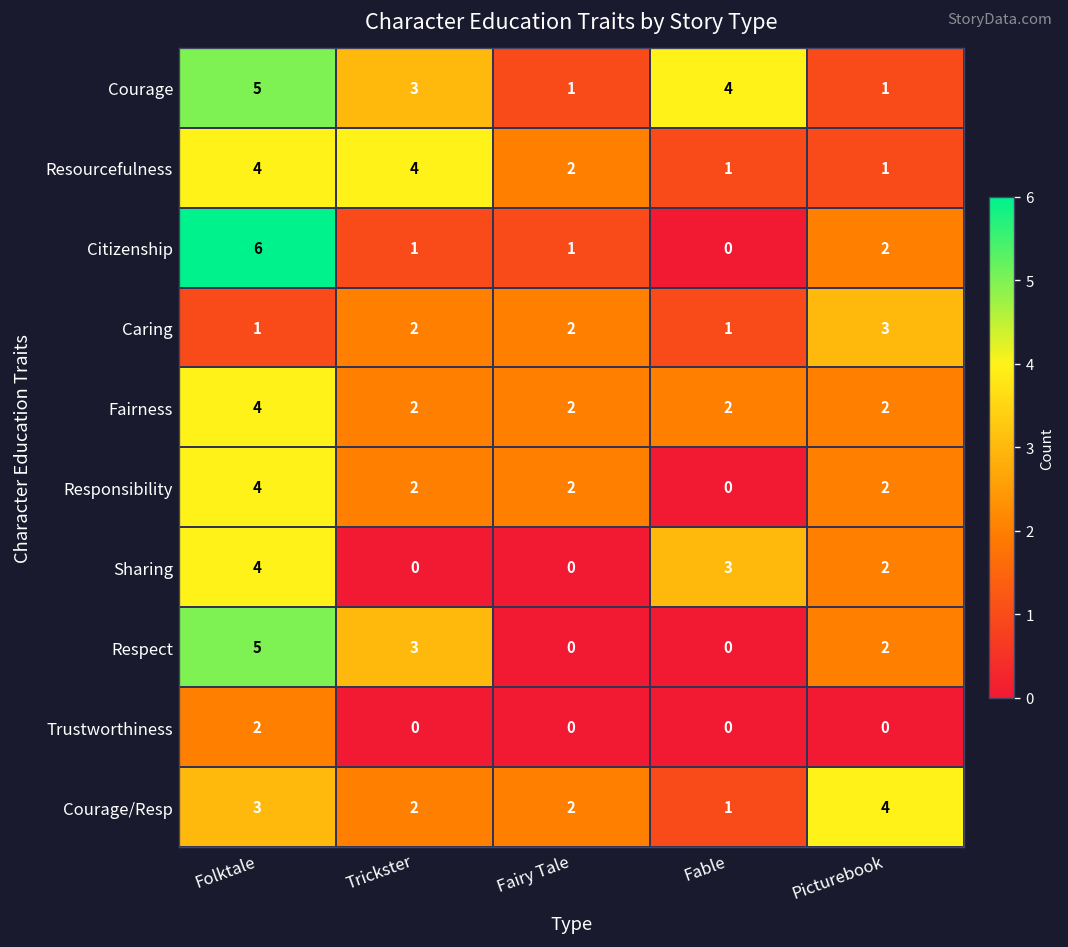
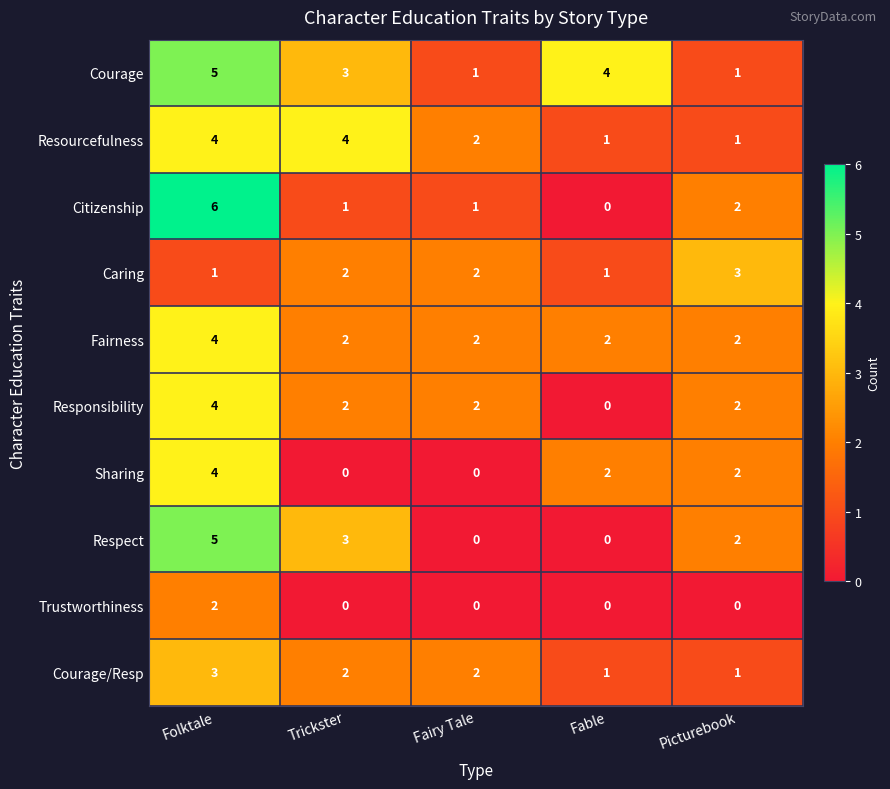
Sharing, Fable: 3 -> 2
Courage/Resp, Picturebook: 4 -> 1
